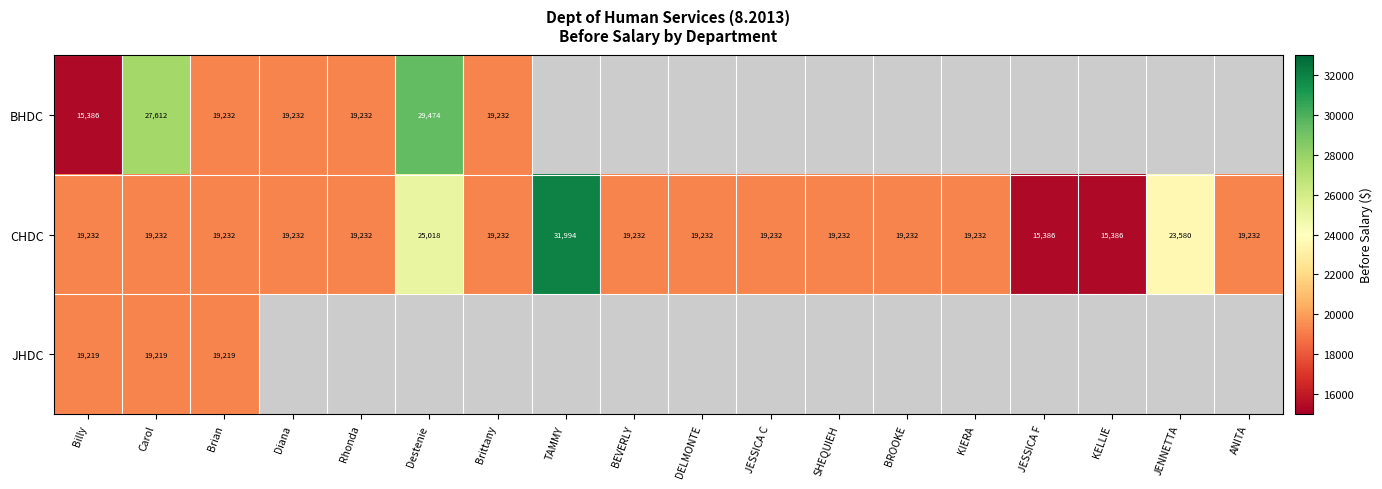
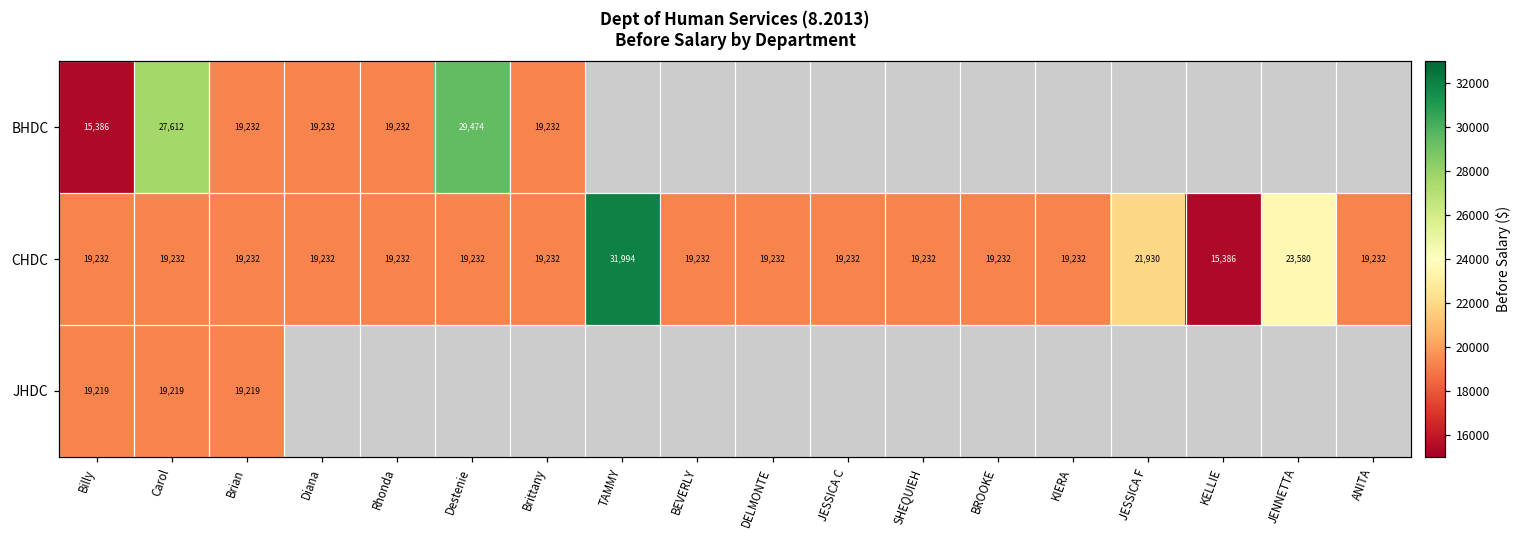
CHDC, Destenie: 25,018 -> 19,232
CHDC, JESSICA F: 15,386 -> 21,930
